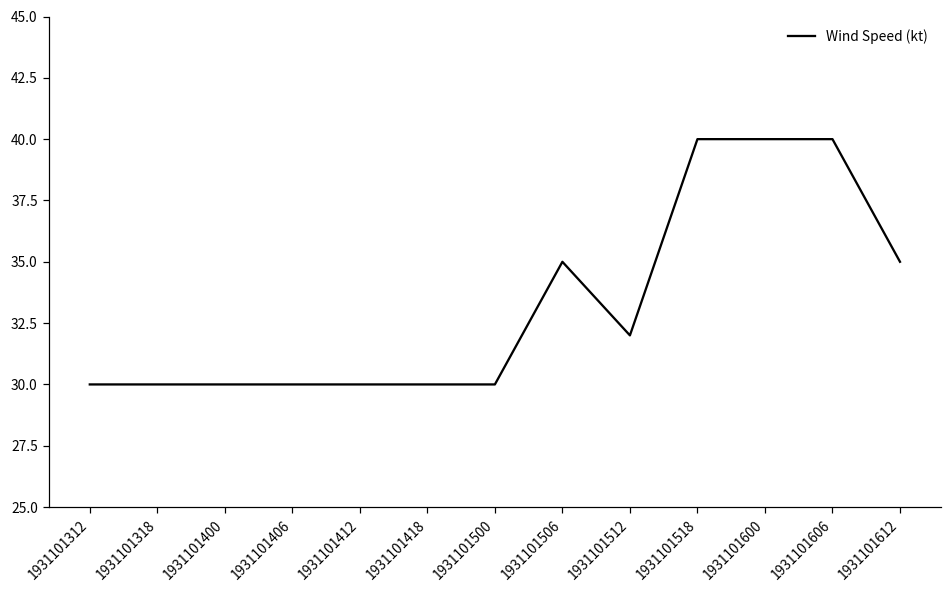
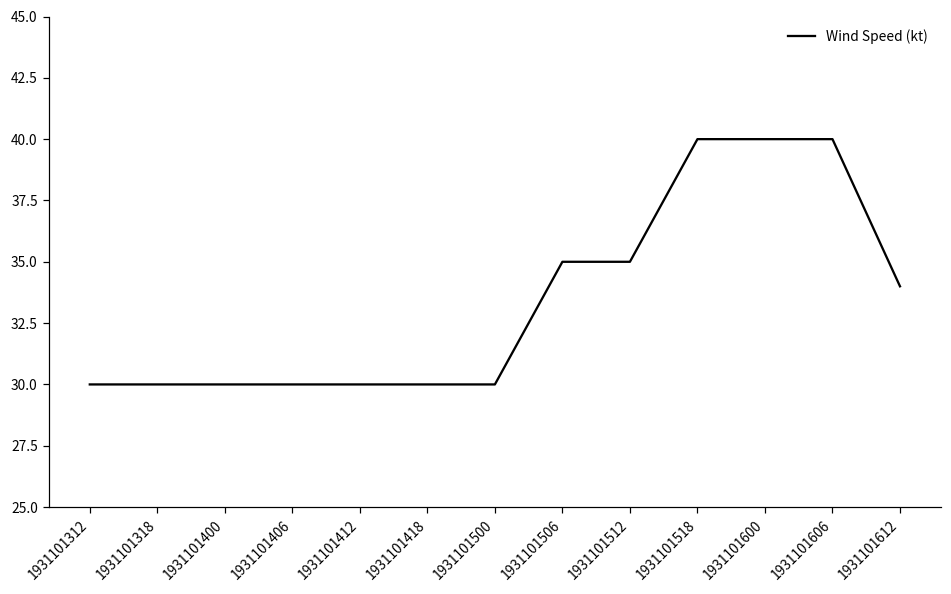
1931101512: 32 -> 35
1931101612: 35 -> 34
